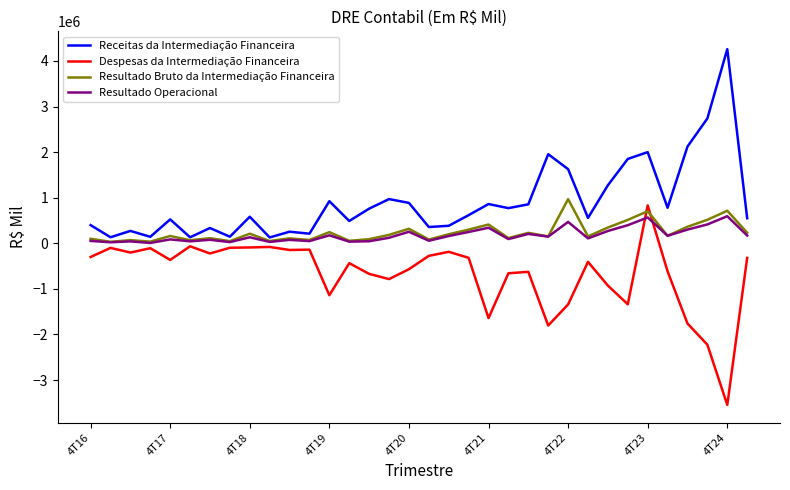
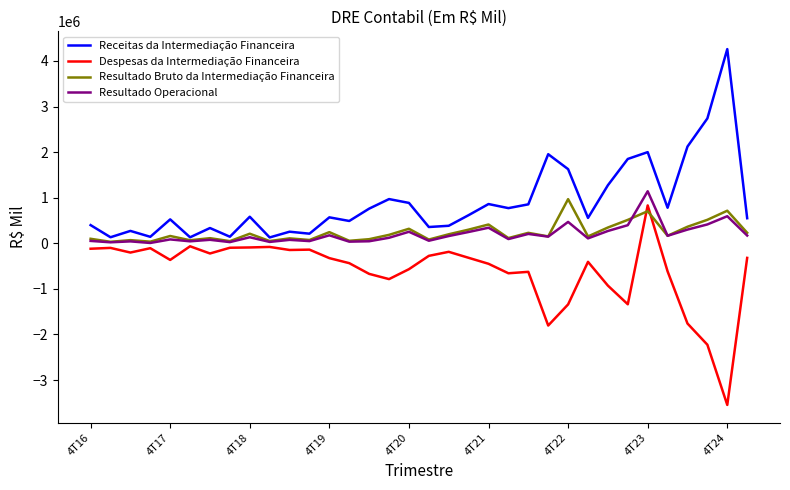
Despesas da Intermediação Financeira, 4T16: -300000 -> -100000
Receitas da Intermediação Financeira, 4T19: 900000 -> 600000
Despesas da Intermediação Financeira, 4T19: -1100000 -> -300000
Despesas da Intermediação Financeira, 4T21: -1600000 -> -400000
Resultado Operacional, 4T23: 600000 -> 1100000
